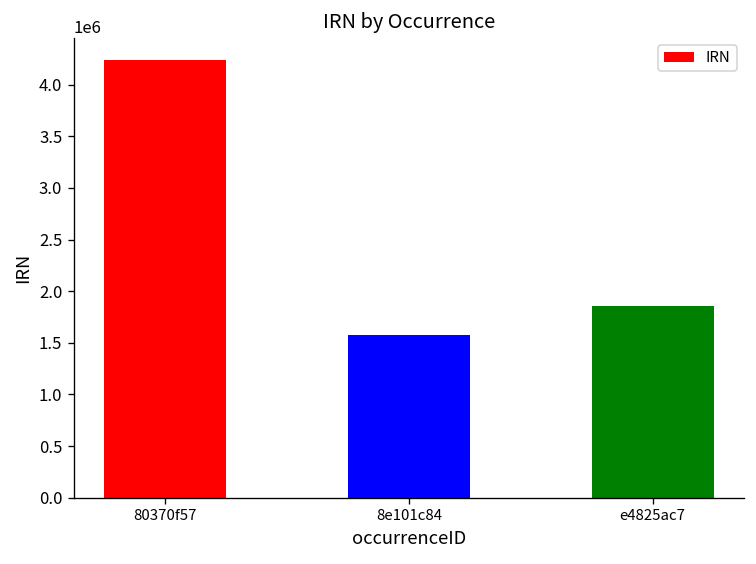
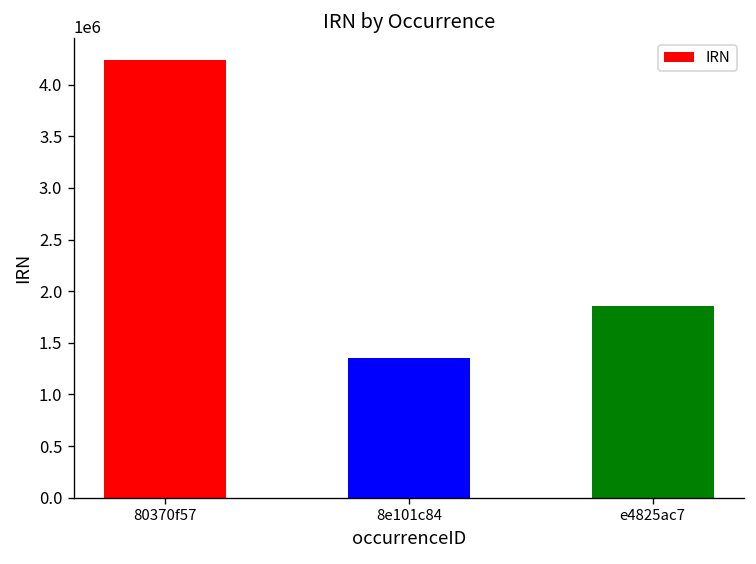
8e101c84: 1600000 -> 1400000
